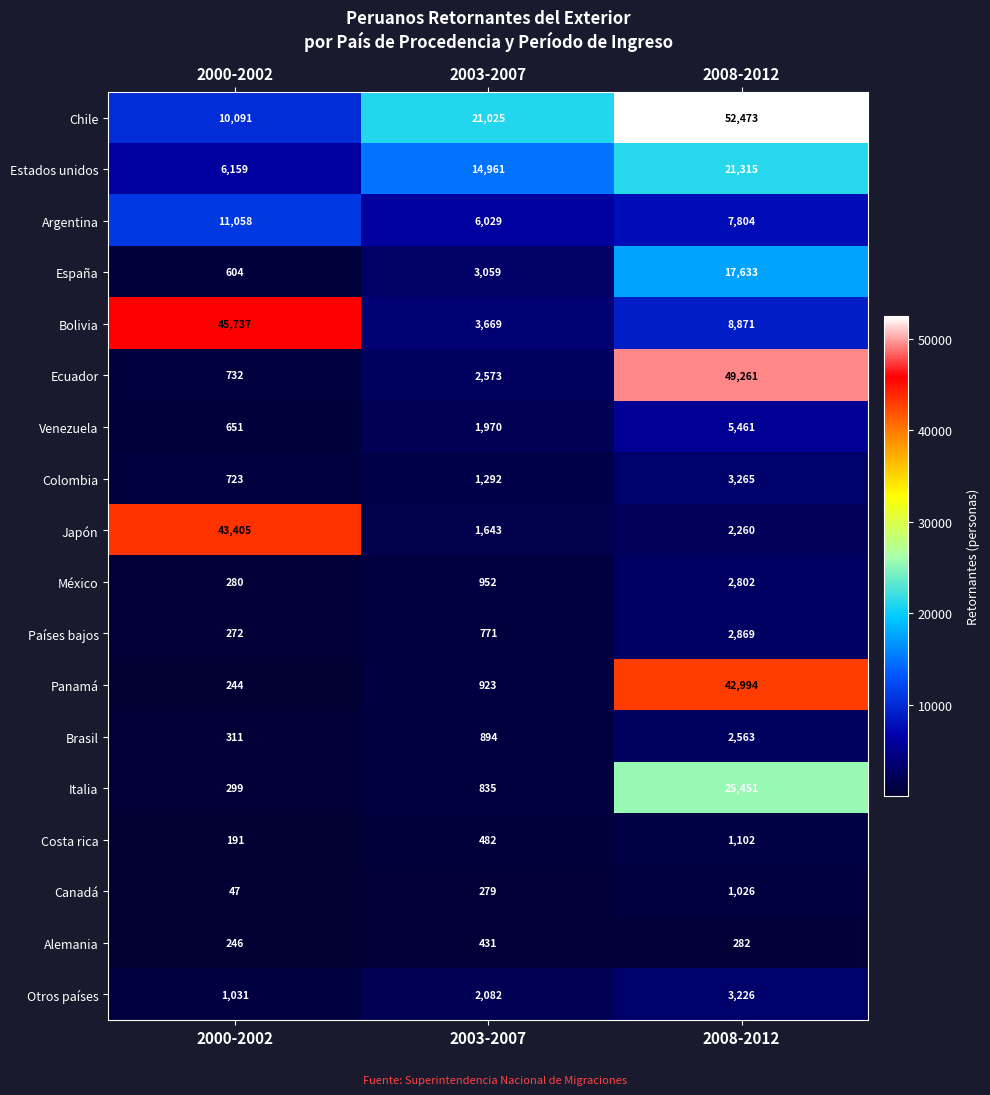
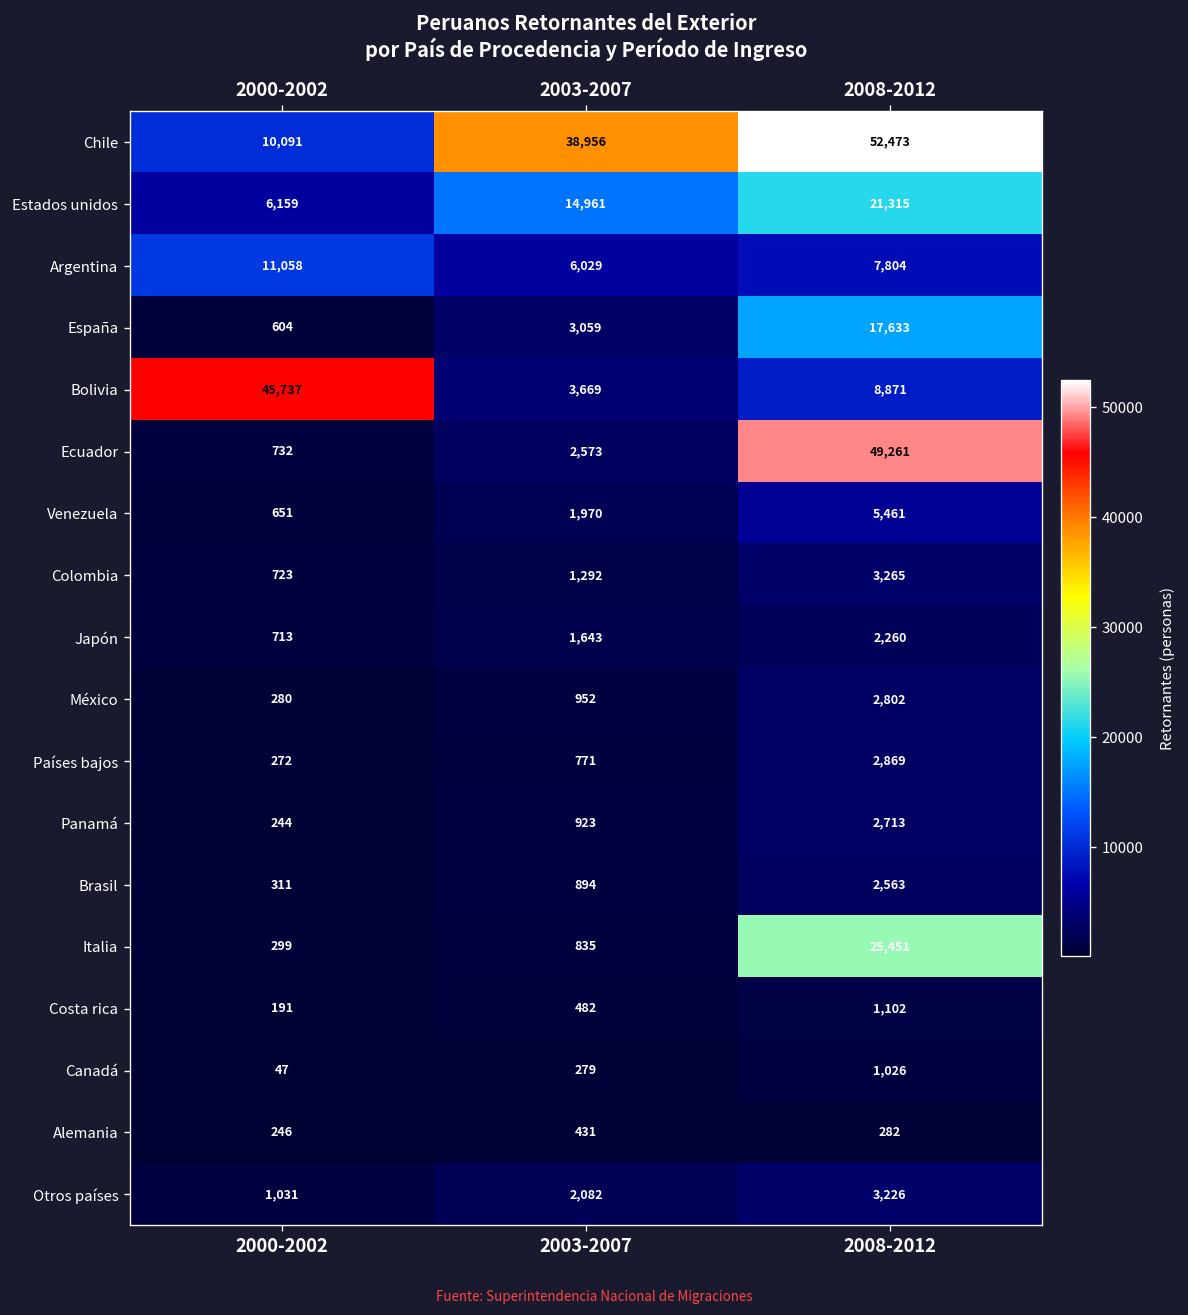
Chile, 2003-2007: 21,025 -> 38,956
Japón, 2000-2002: 43,405 -> 713
Panamá, 2008-2012: 42,994 -> 2,713
